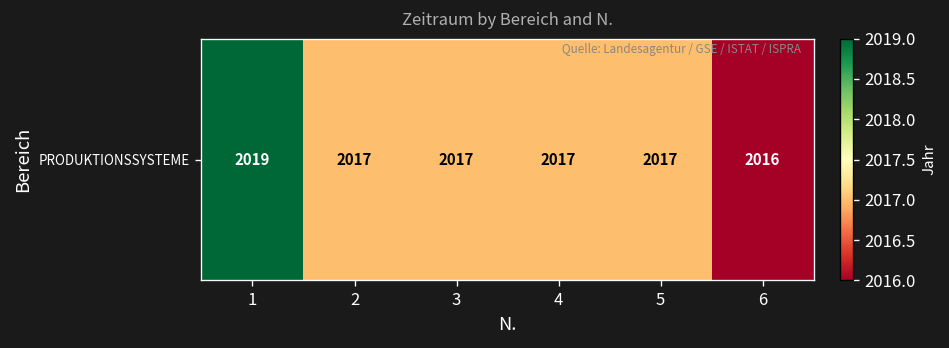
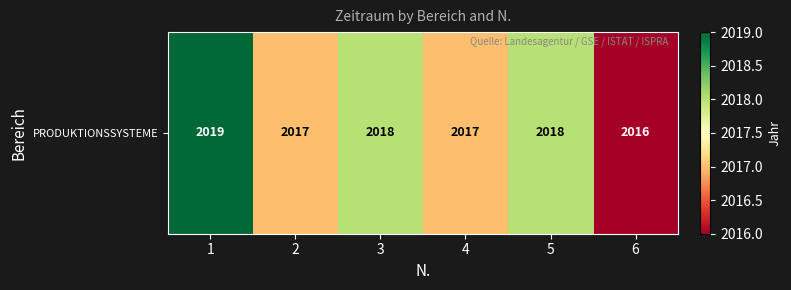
PRODUKTIONSSYSTEME, 3: 2017 -> 2018
PRODUKTIONSSYSTEME, 5: 2017 -> 2018
